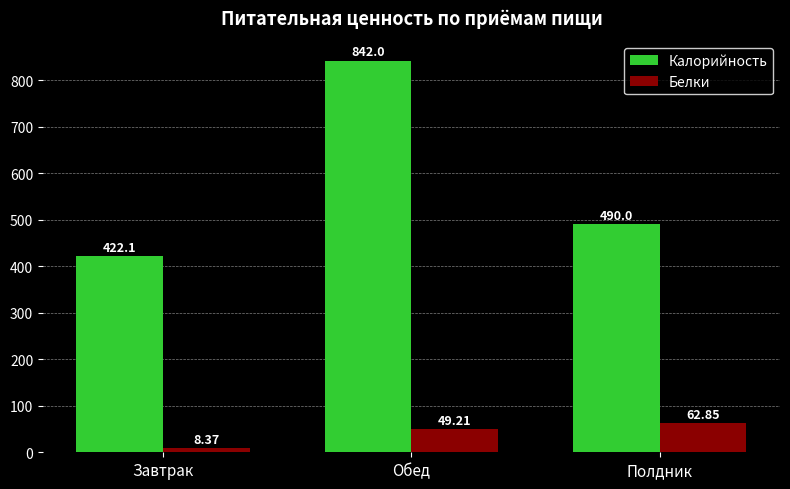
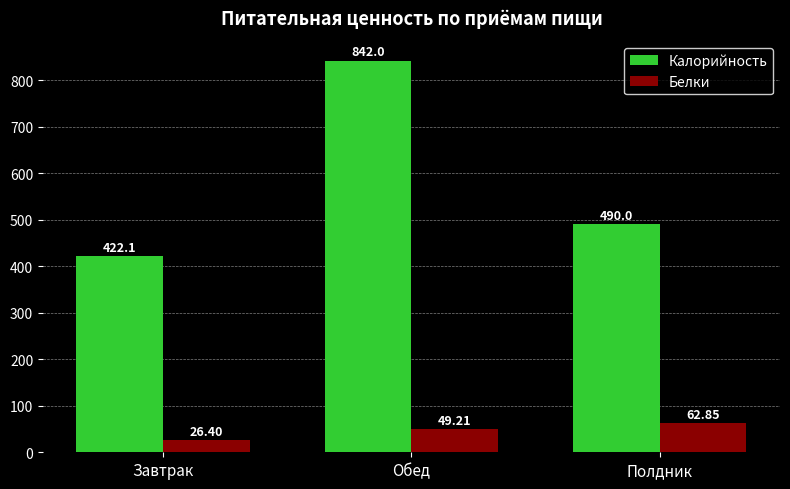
Белки, Завтрак: 8.37 -> 26.40
